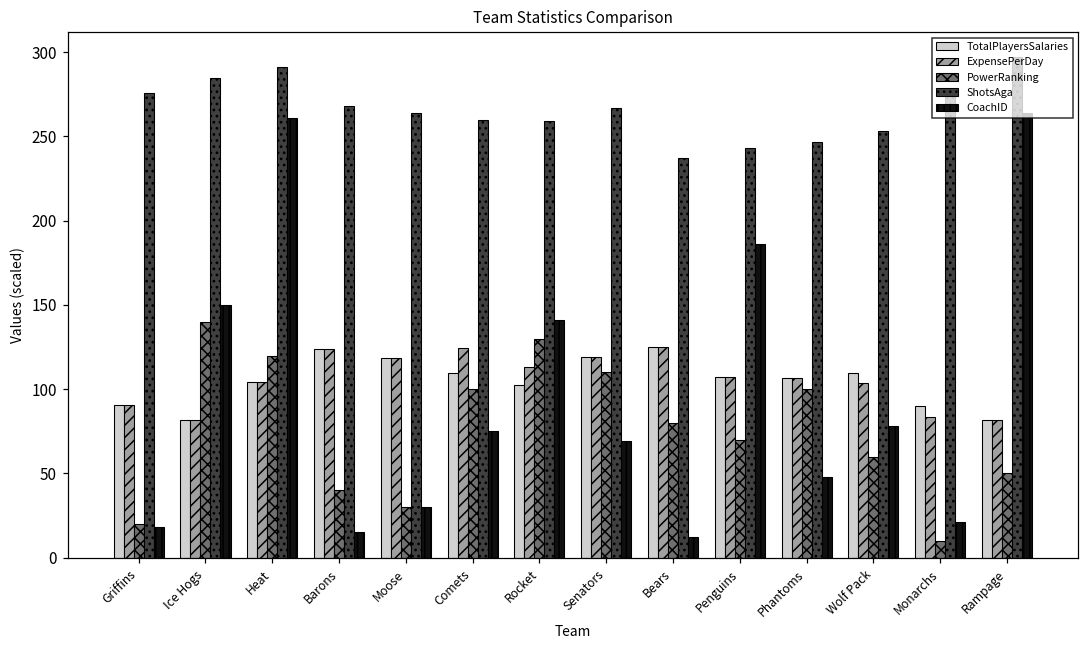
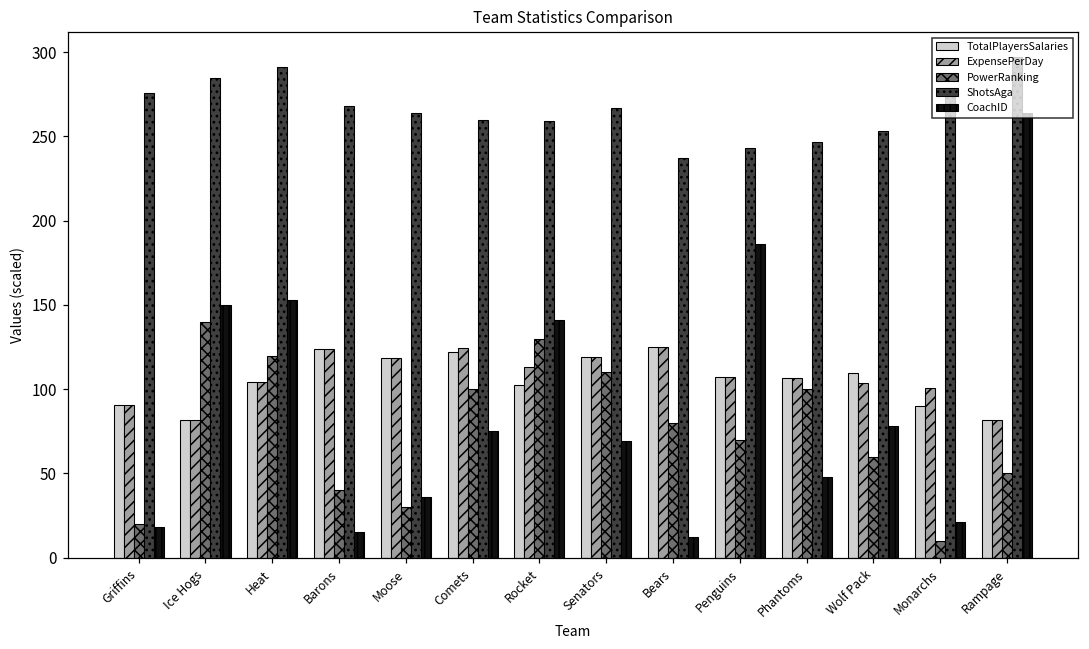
CoachID, Heat: 261 -> 153
CoachID, Moose: 30 -> 36
TotalPlayersSalaries, Comets: 110 -> 122
ExpensePerDay, Monarchs: 84 -> 100
